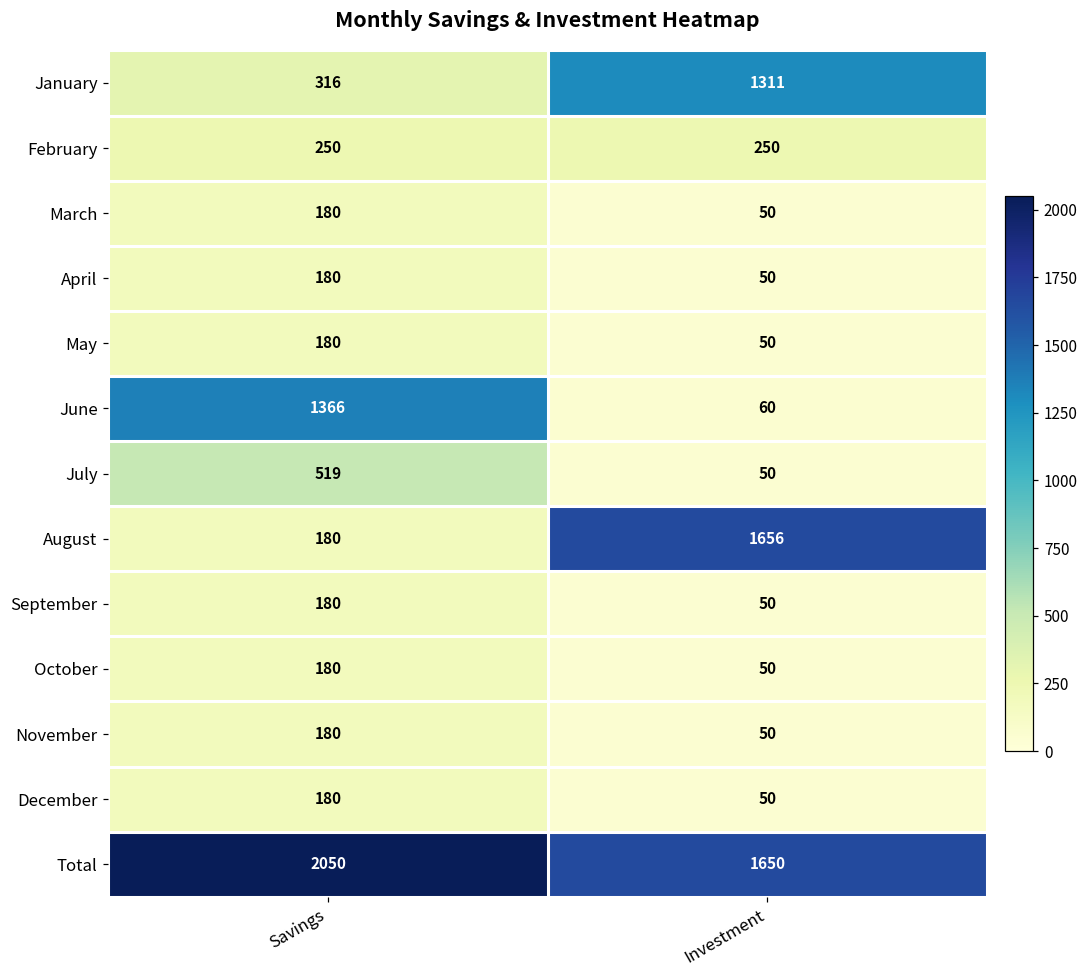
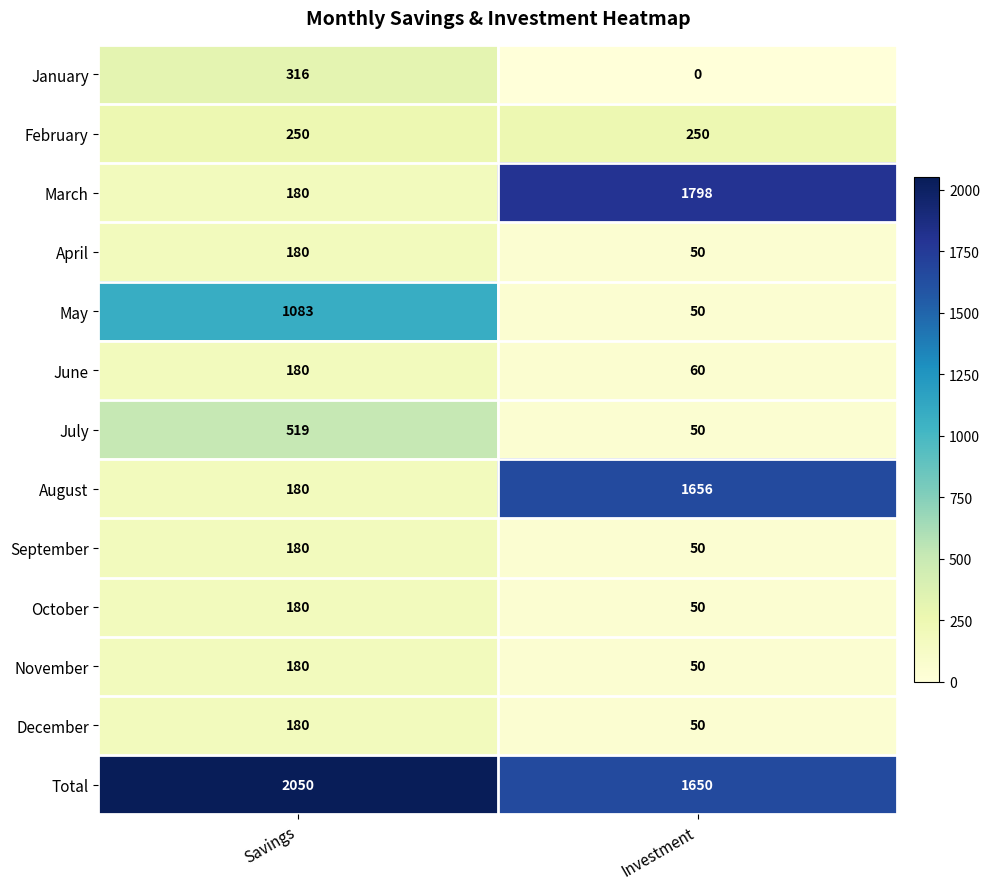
January, Investment: 1311 -> 0
March, Investment: 50 -> 1798
May, Savings: 180 -> 1083
June, Savings: 1366 -> 180
